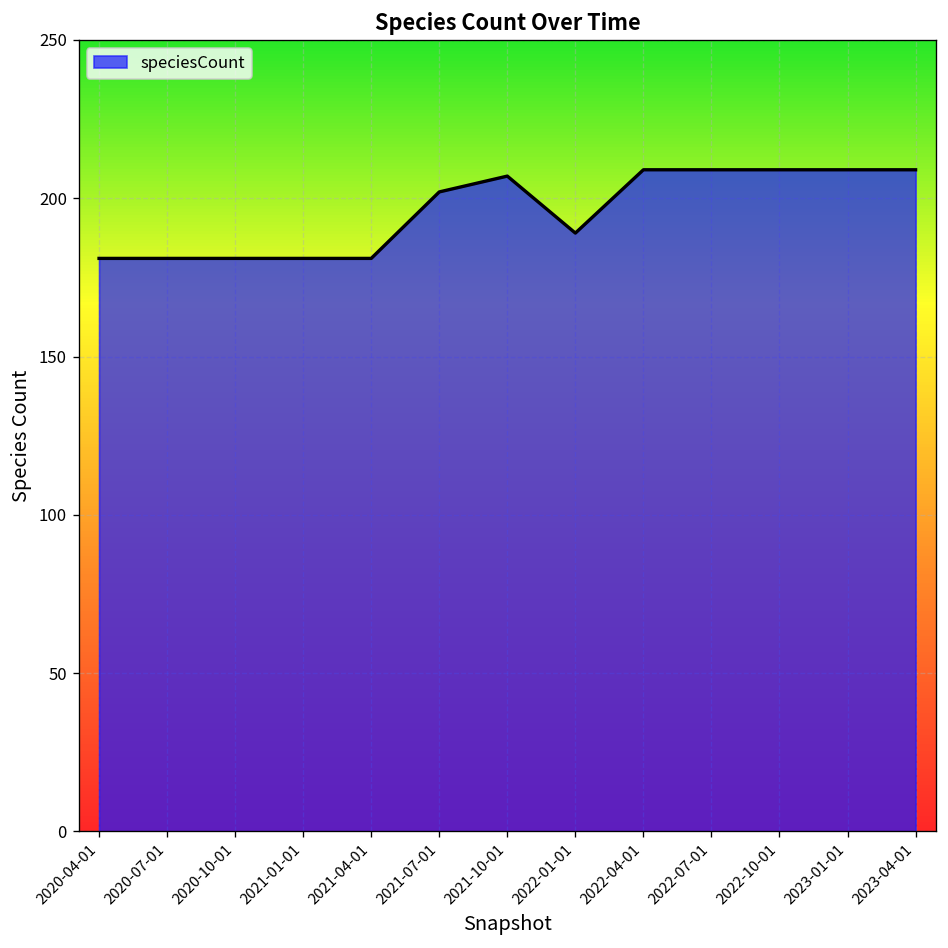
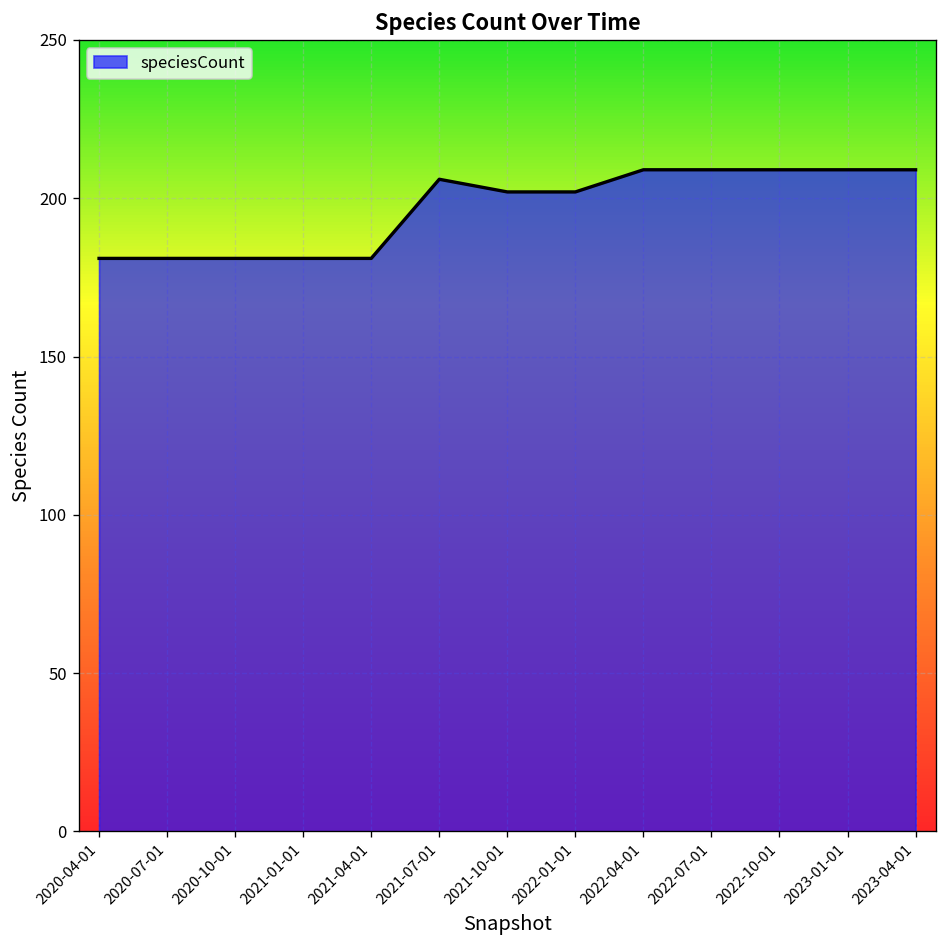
2021-07-01: 202 -> 206
2021-10-01: 207 -> 202
2022-01-01: 189 -> 202
